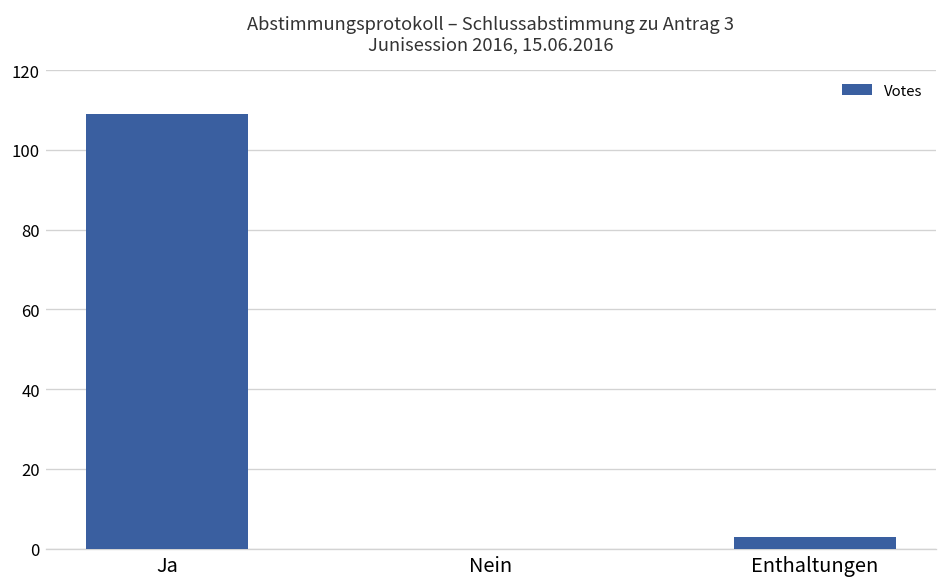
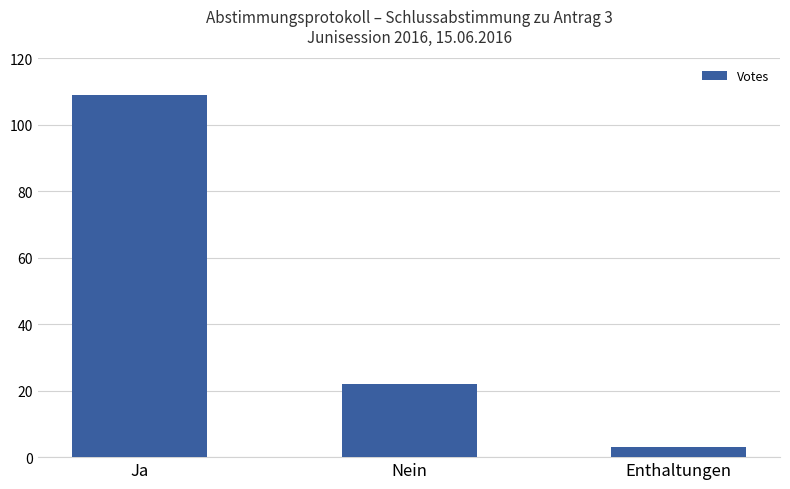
Nein: 0 -> 22
